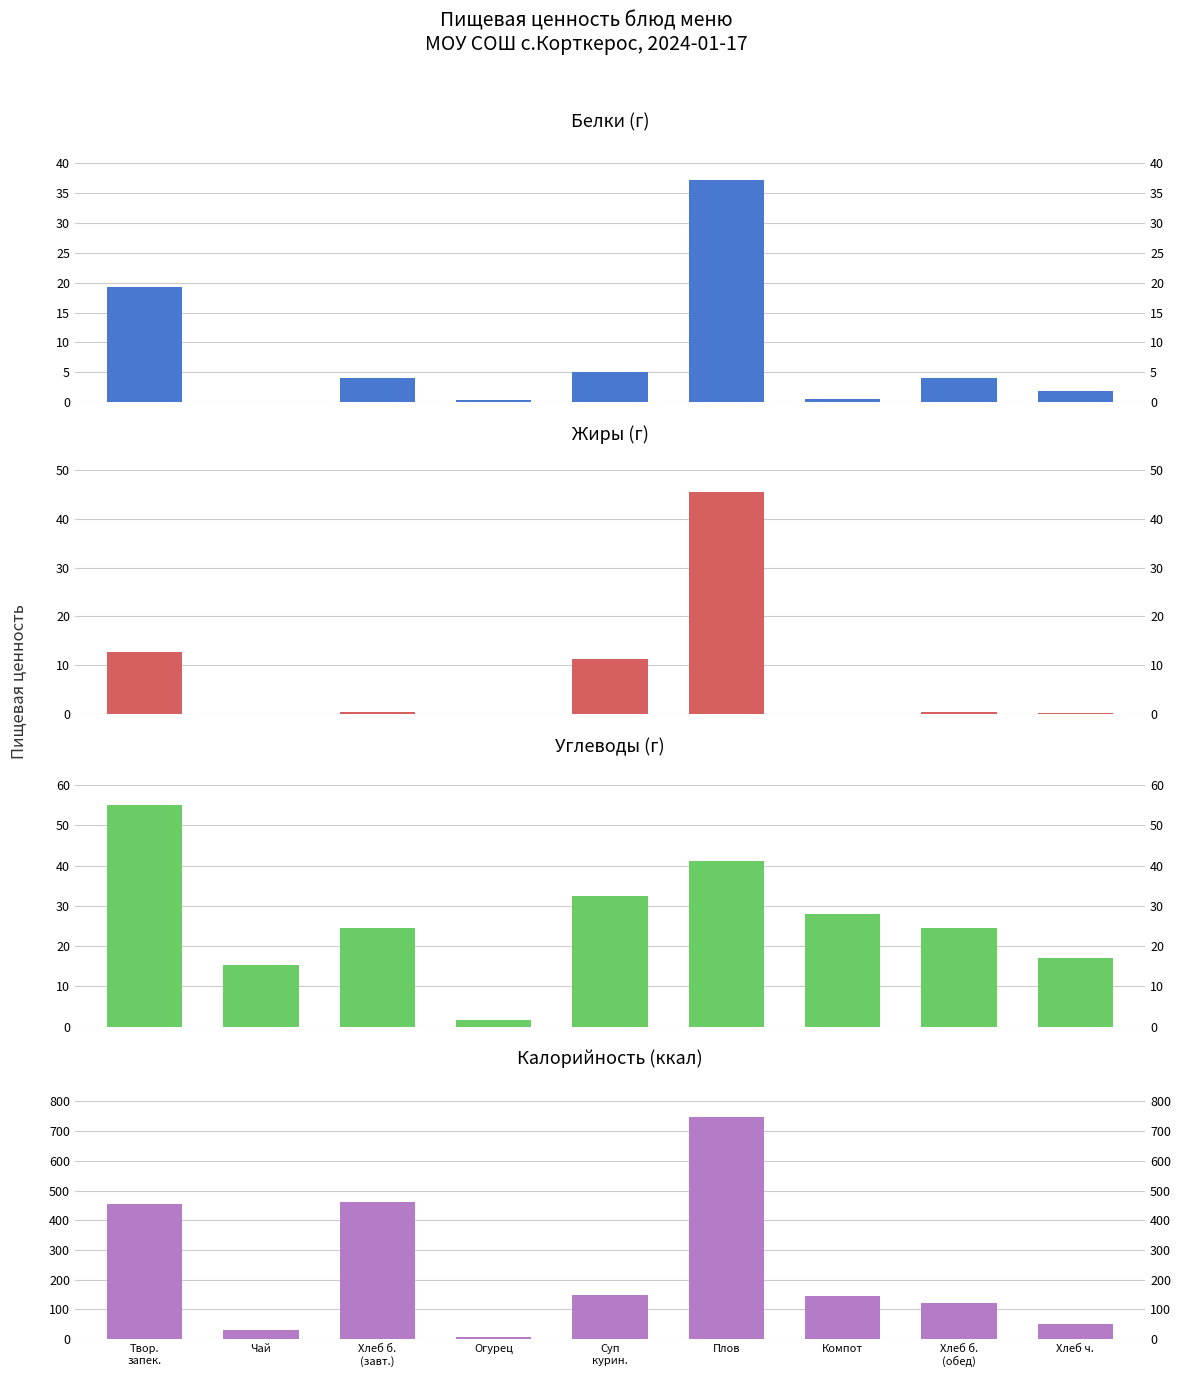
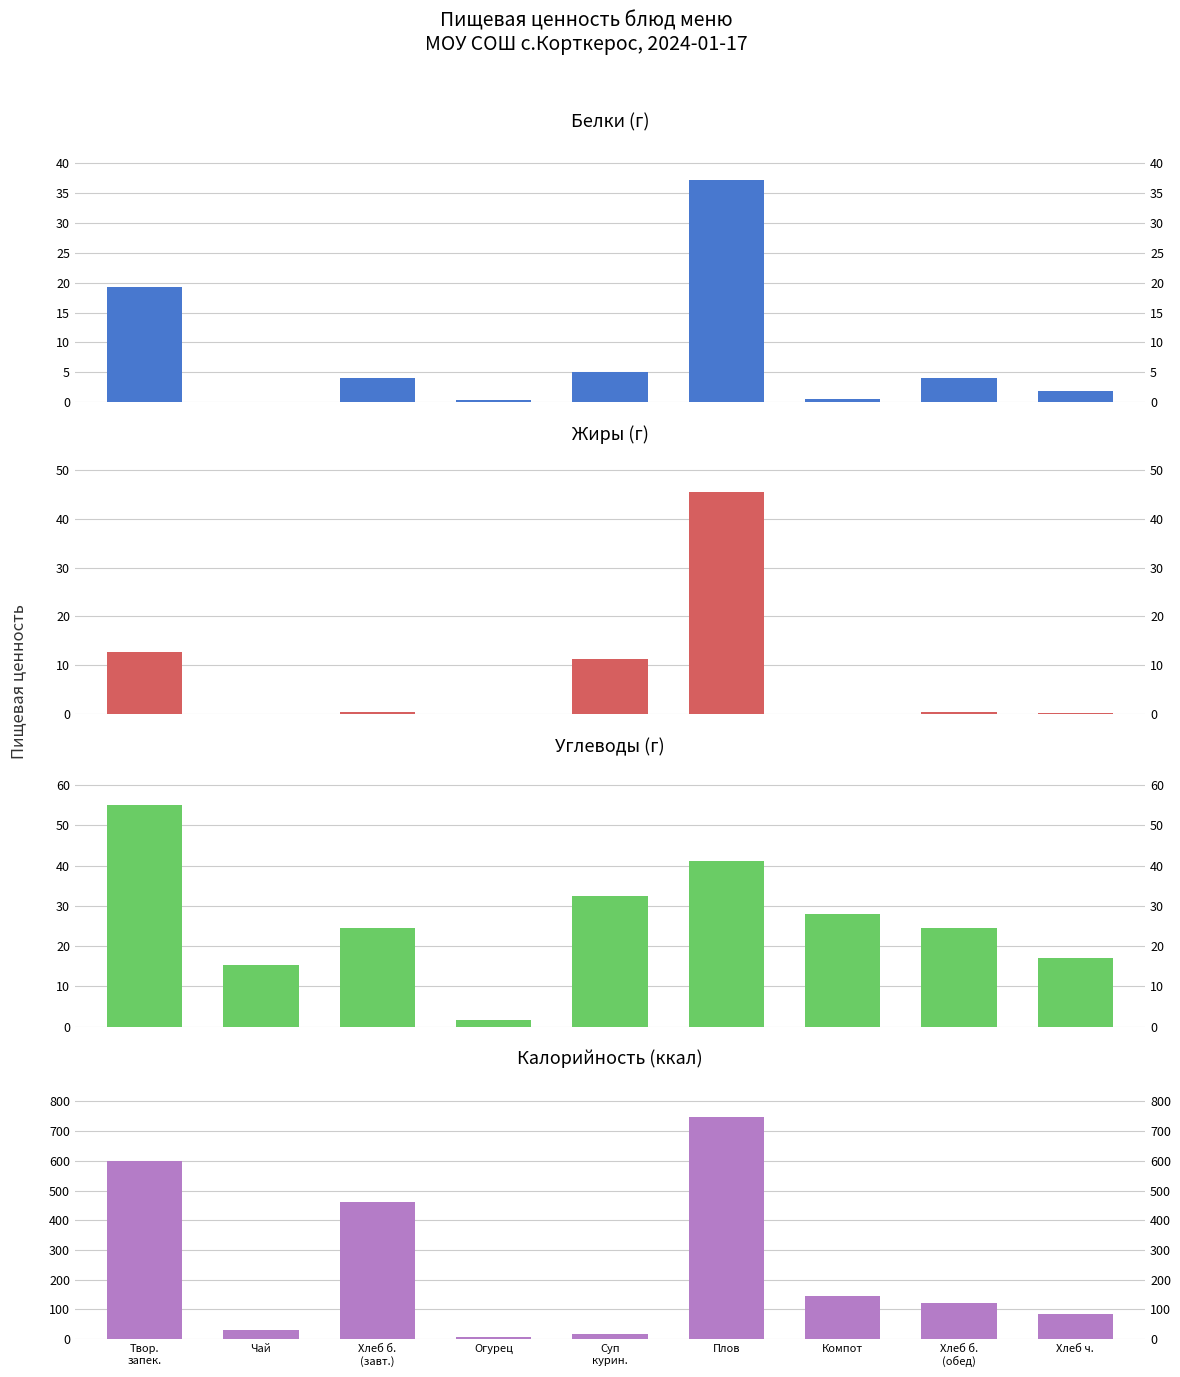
Калорийность (ккал), Твор. запек.: 460 -> 600
Калорийность (ккал), Суп курин.: 150 -> 20
Калорийность (ккал), Хлеб ч.: 50 -> 90
